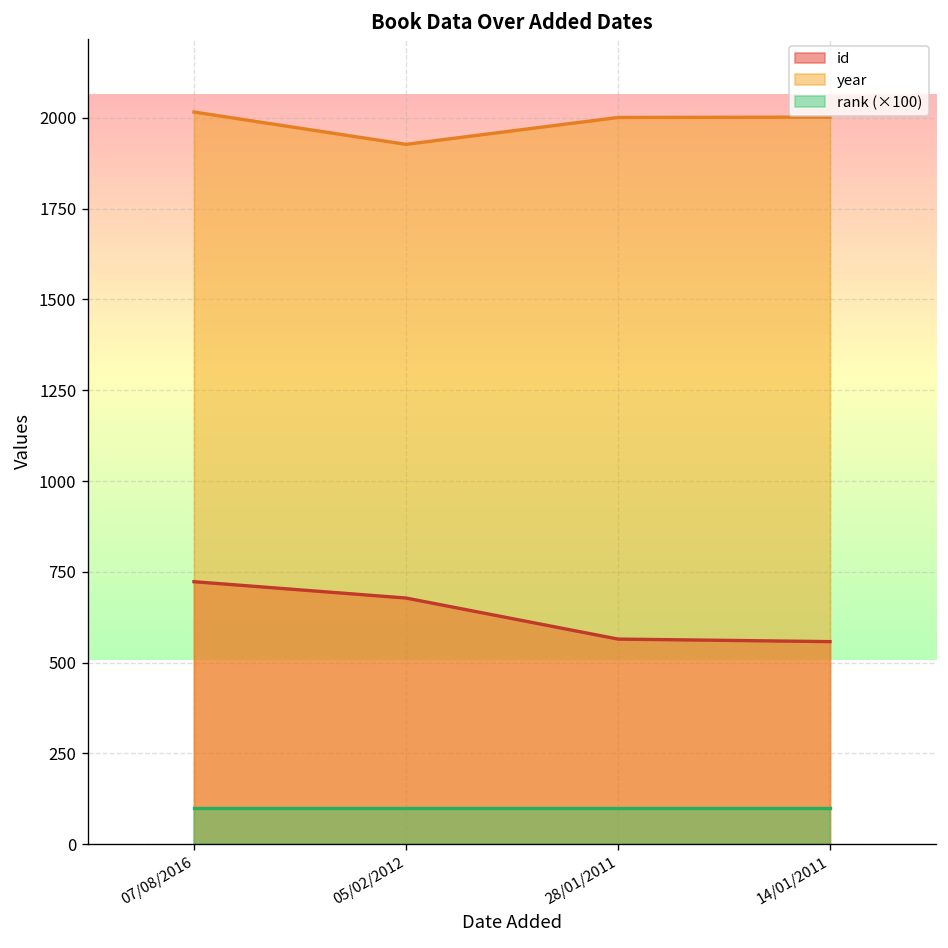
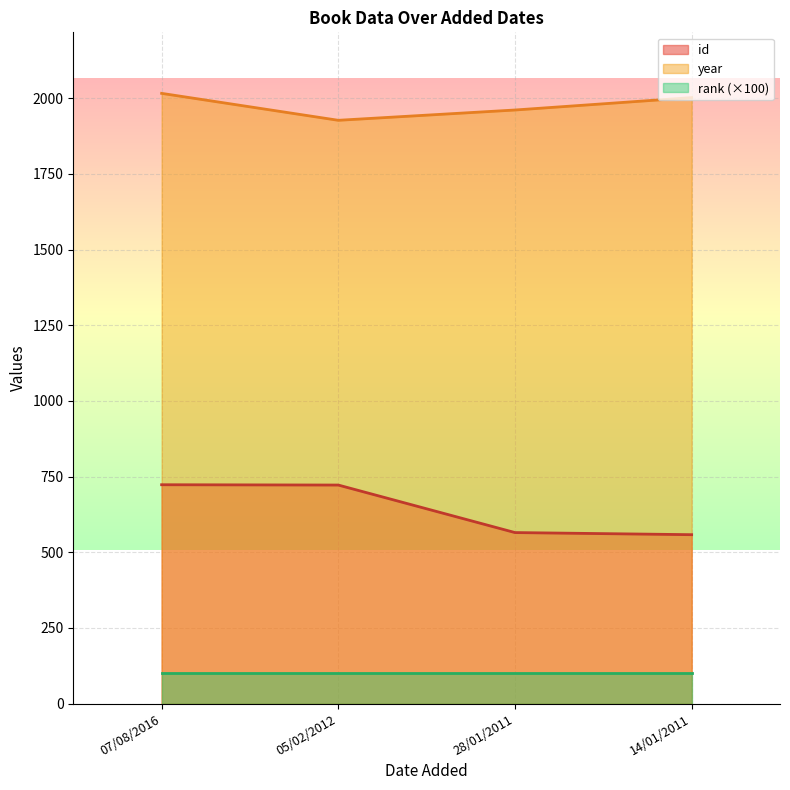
id, 05/02/2012: 680 -> 720
year, 28/01/2011: 2000 -> 1960
